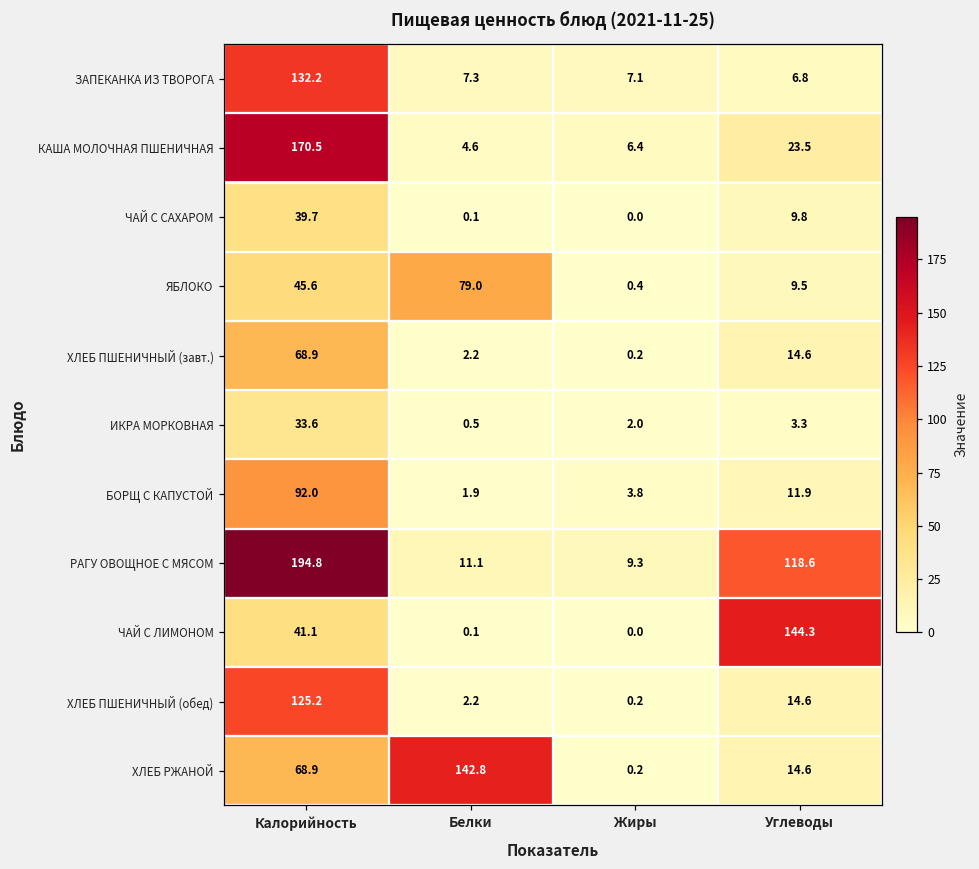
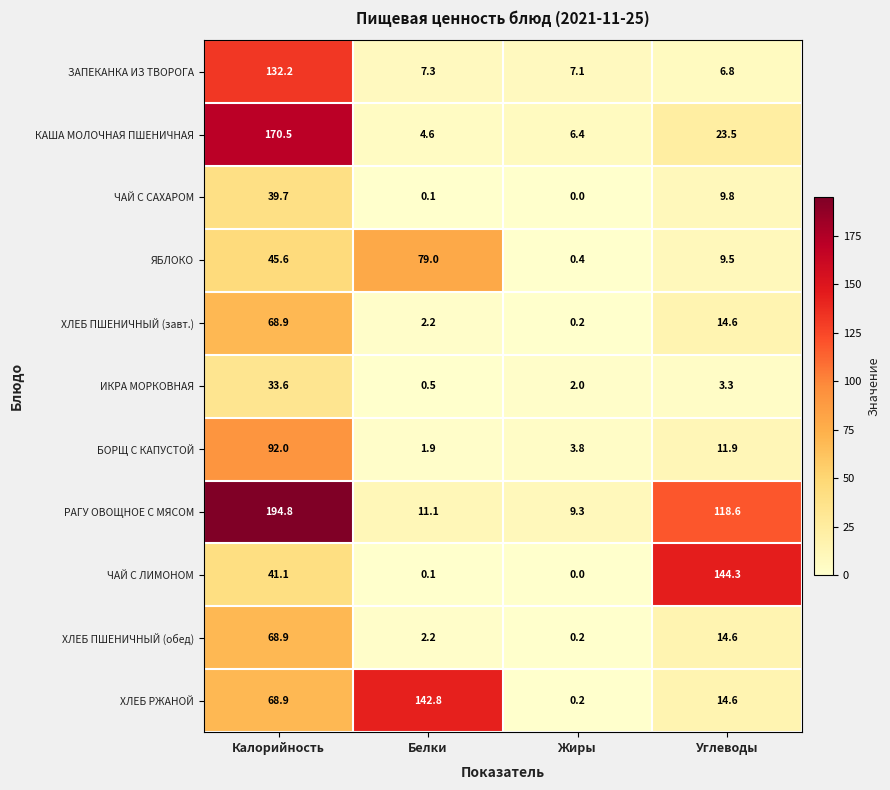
ХЛЕБ ПШЕНИЧНЫЙ (обед), Калорийность: 125.2 -> 68.9
